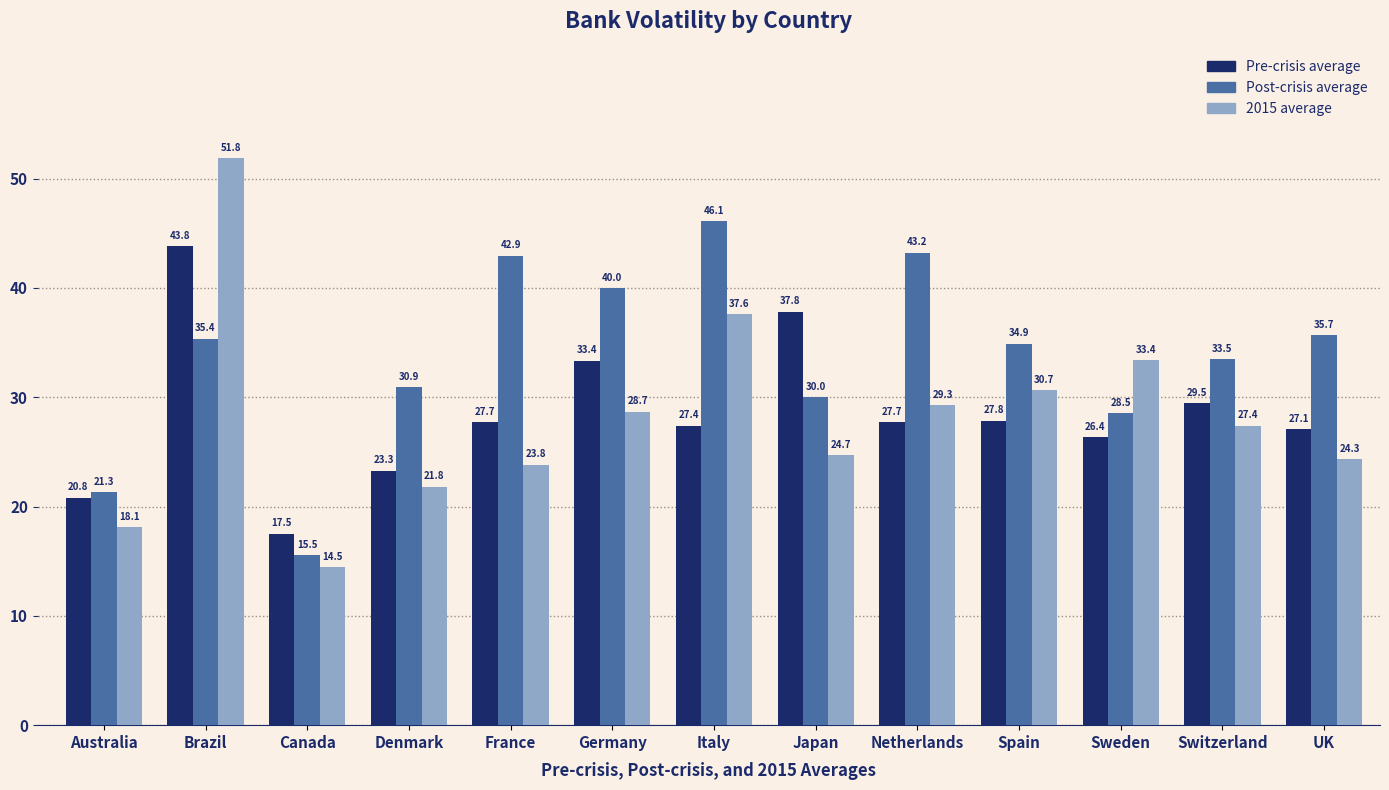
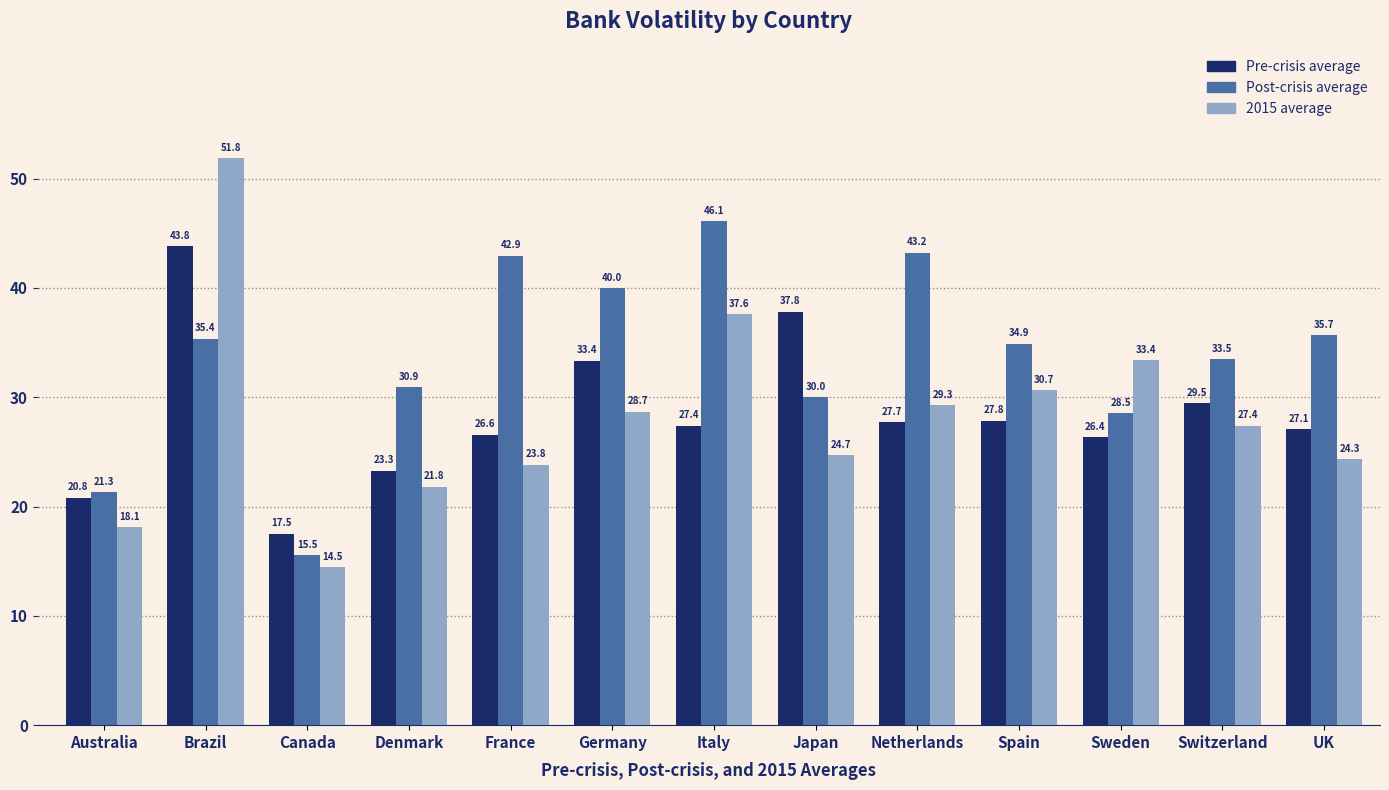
Pre-crisis average, France: 27.7 -> 26.6
